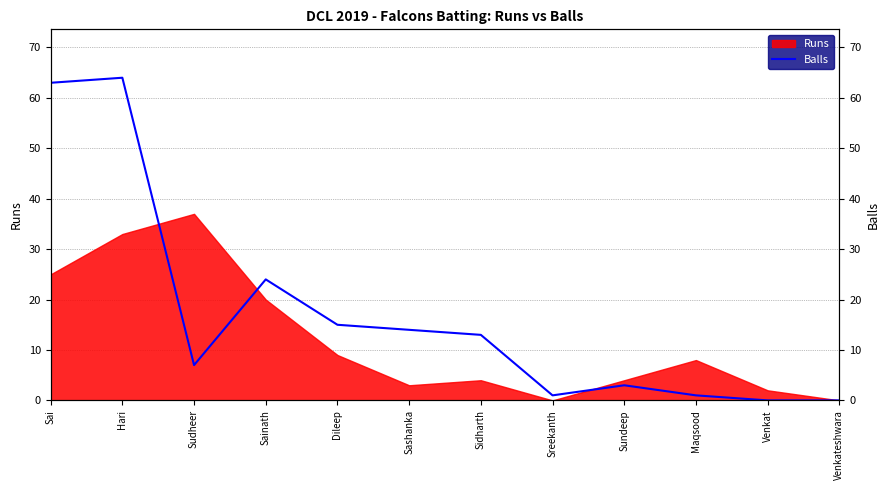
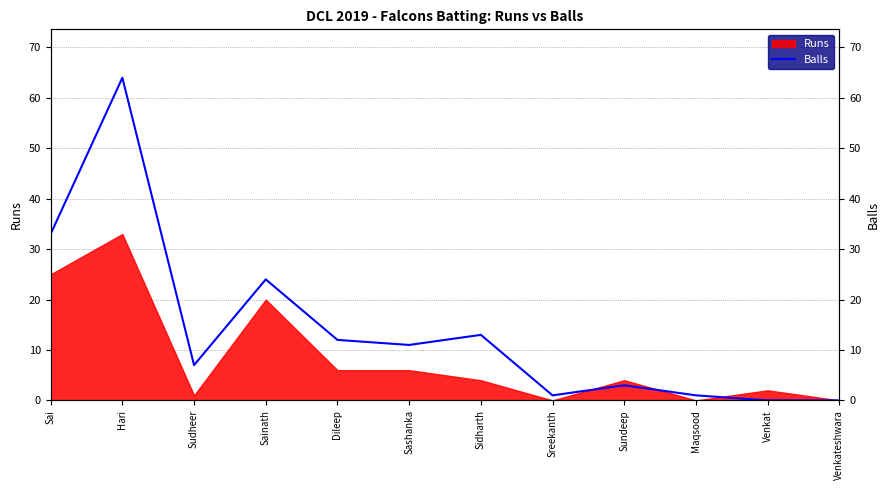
Balls, Sai: 63 -> 33
Runs, Sudheer: 37 -> 1
Balls, Dileep: 15 -> 12
Runs, Dileep: 9 -> 6
Balls, Sashanka: 14 -> 11
Runs, Sashanka: 3 -> 6
Runs, Maqsood: 8 -> 0
